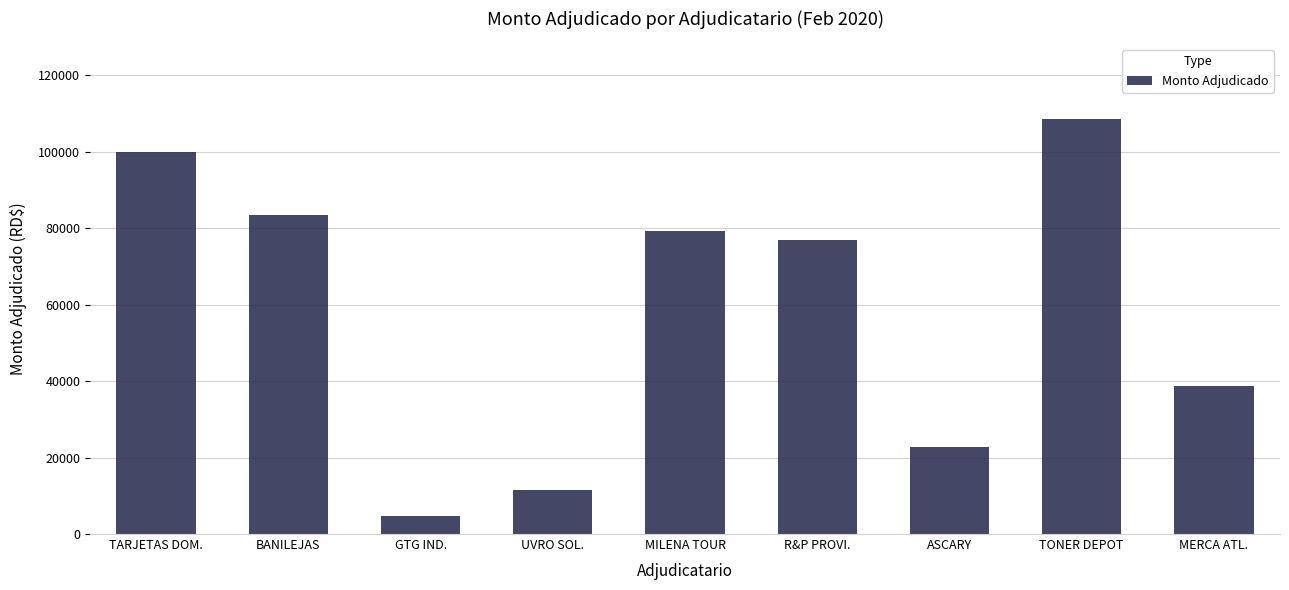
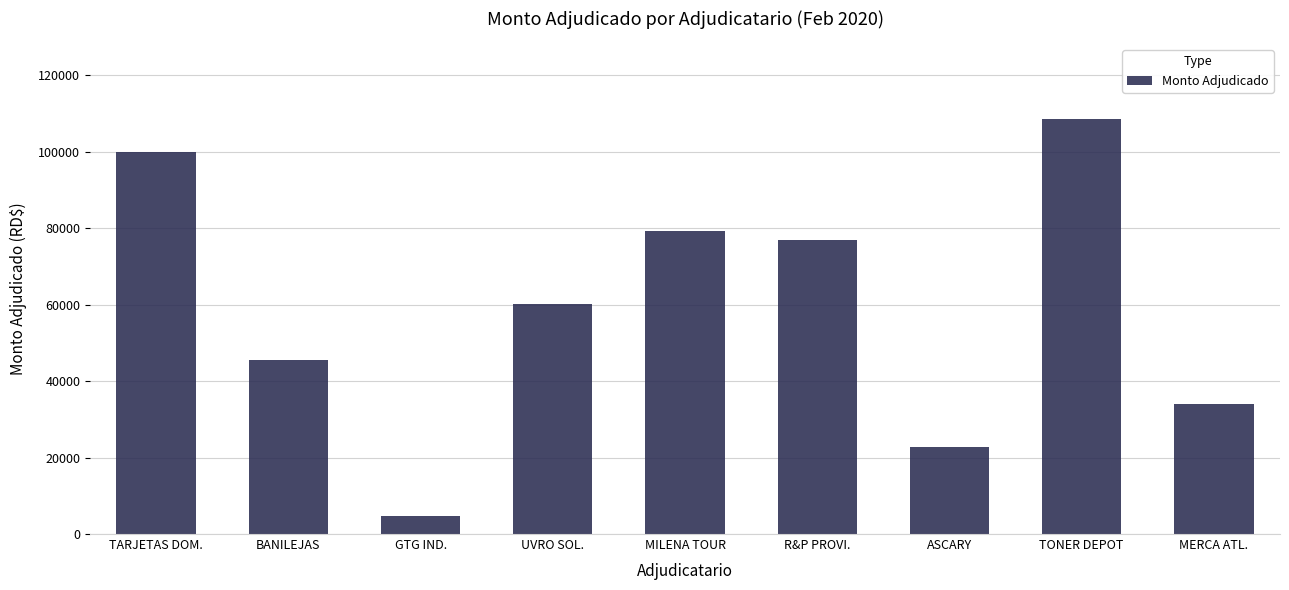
BANILEJAS: 83000 -> 46000
UVRO SOL.: 12000 -> 60000
MERCA ATL.: 39000 -> 34000
